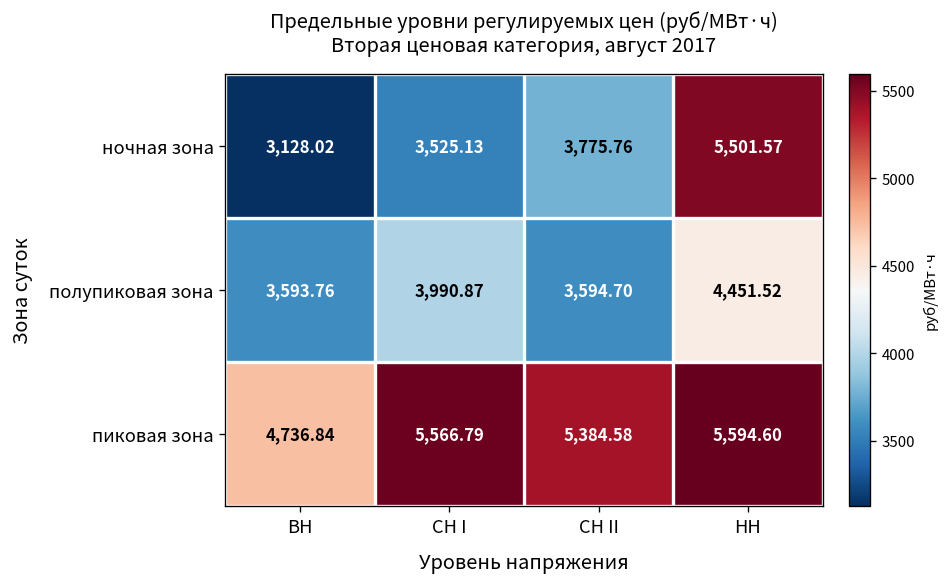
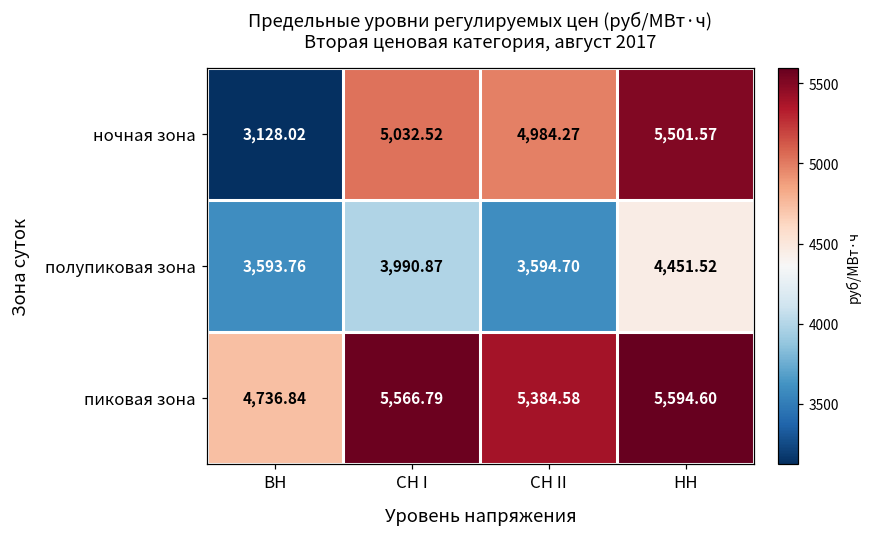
ночная зона, СН I: 3,525.13 -> 5,032.52
ночная зона, СН II: 3,775.76 -> 4,984.27
